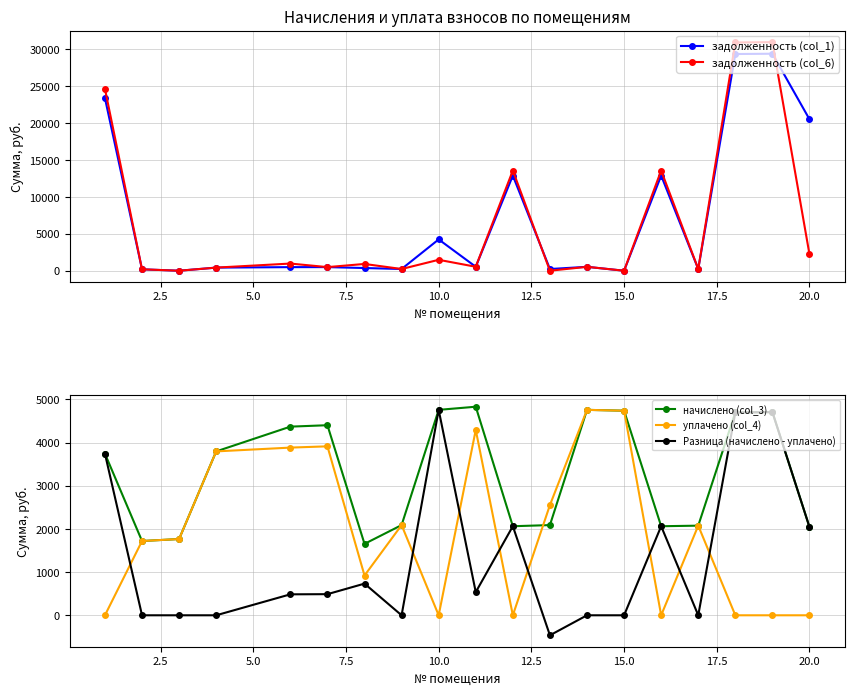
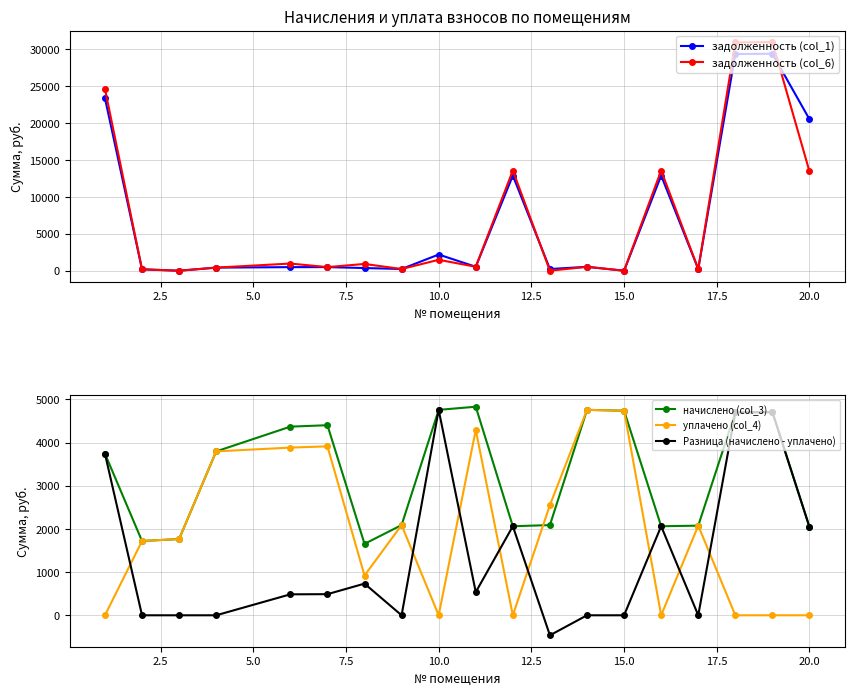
Начисления и уплата взносов по помещениям, задолженность (col_1), 10.0: 4000 -> 2000
Начисления и уплата взносов по помещениям, задолженность (col_6), 20.0: 2000 -> 13000
